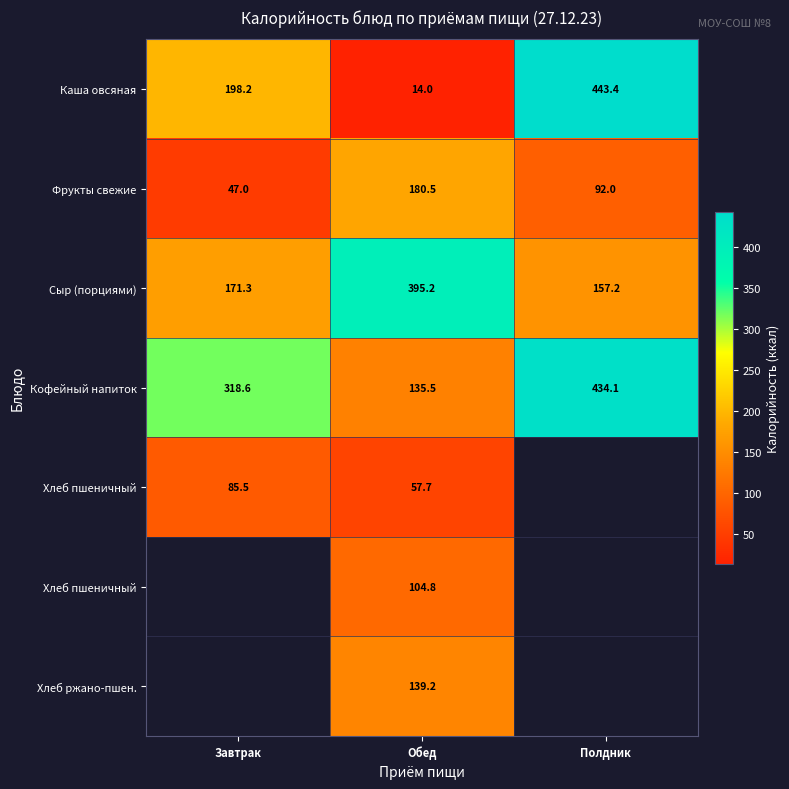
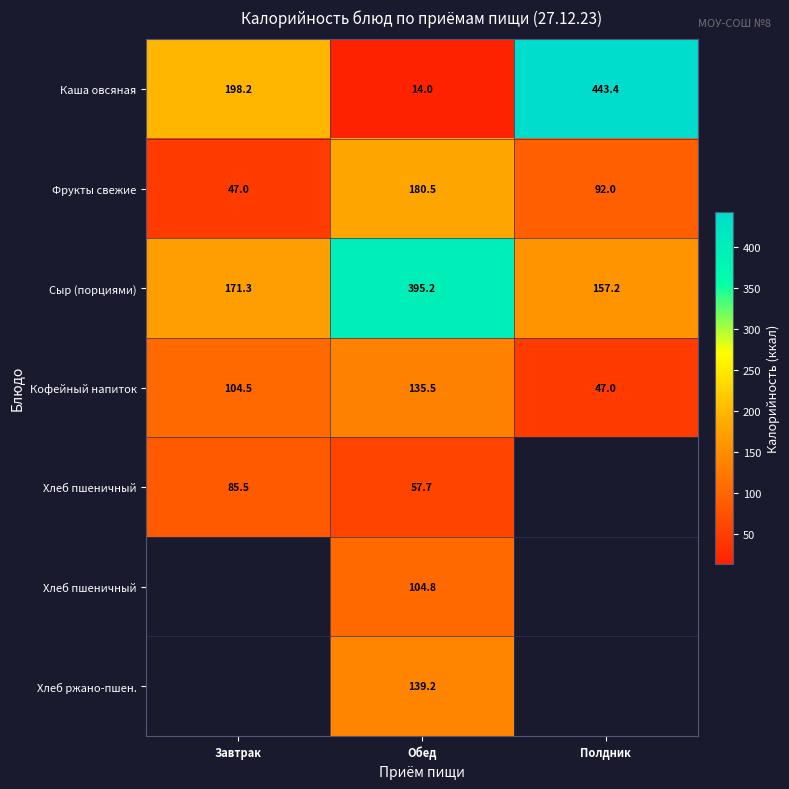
Кофейный напиток, Завтрак: 318.6 -> 104.5
Кофейный напиток, Полдник: 434.1 -> 47.0
